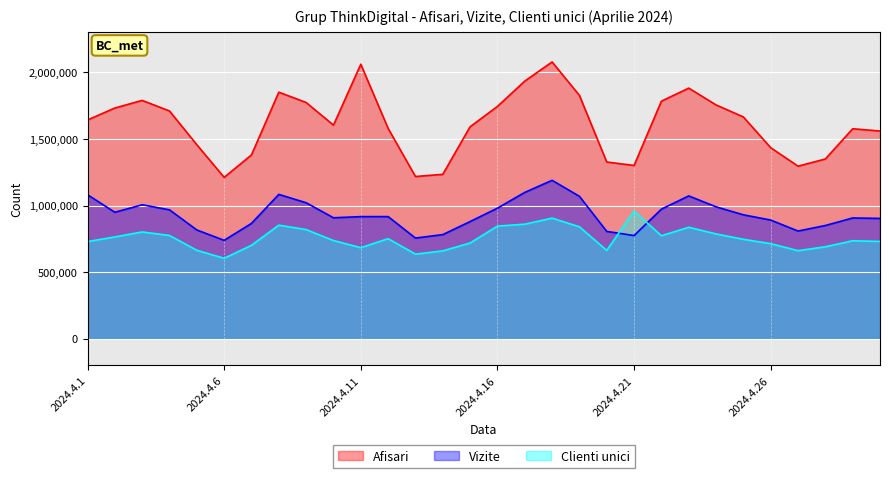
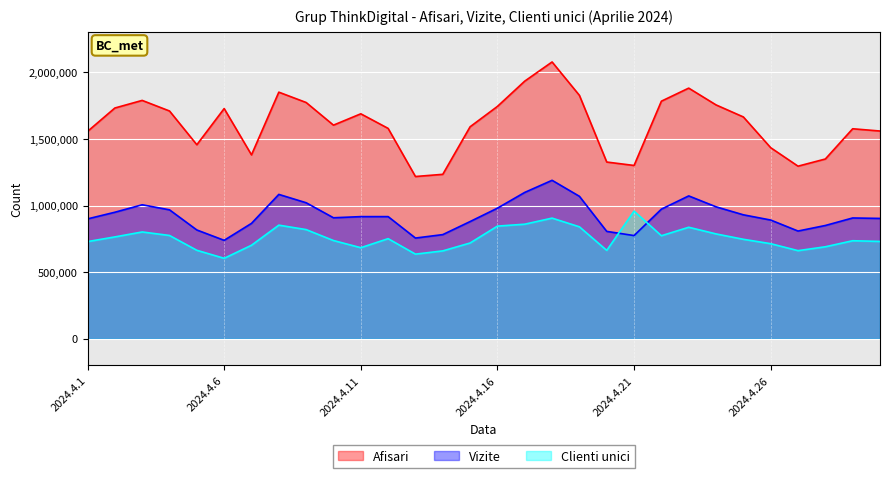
Afisari, 2024.4.1: 1,640,000 -> 1,560,000
Vizite, 2024.4.1: 1,080,000 -> 900,000
Afisari, 2024.4.6: 1,210,000 -> 1,730,000
Afisari, 2024.4.11: 2,060,000 -> 1,690,000
